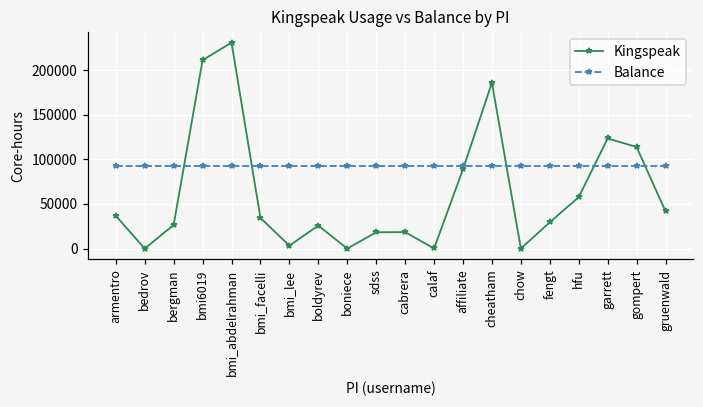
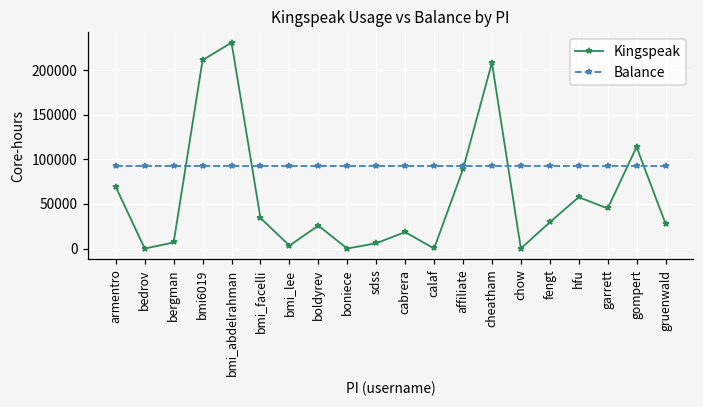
Kingspeak, armentro: 40000 -> 70000
Kingspeak, bergman: 30000 -> 10000
Kingspeak, sdss: 20000 -> 10000
Kingspeak, cheatham: 190000 -> 210000
Kingspeak, garrett: 120000 -> 40000
Kingspeak, gruenwald: 40000 -> 30000
